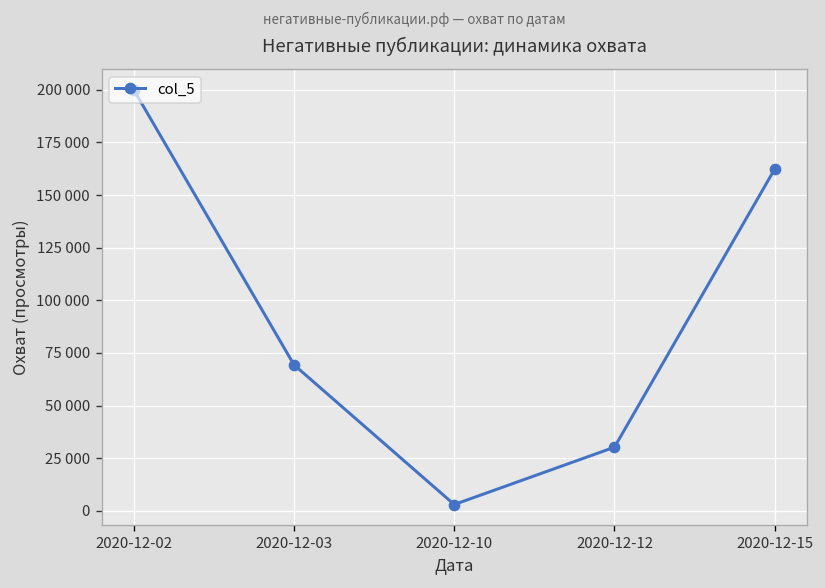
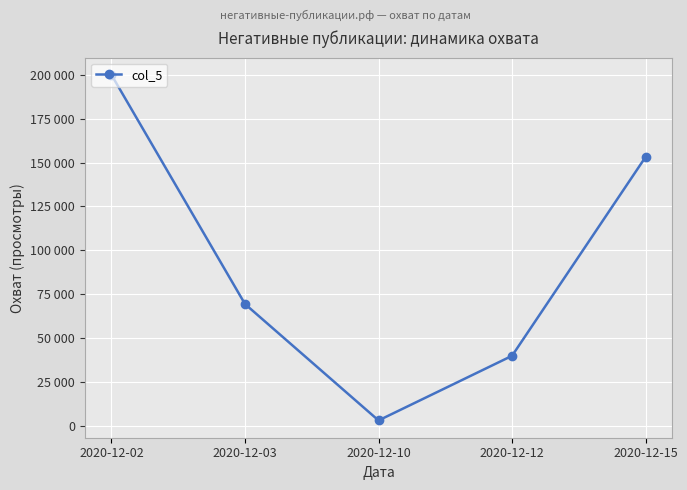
2020-12-12: 30000 -> 40000
2020-12-15: 162000 -> 153000
